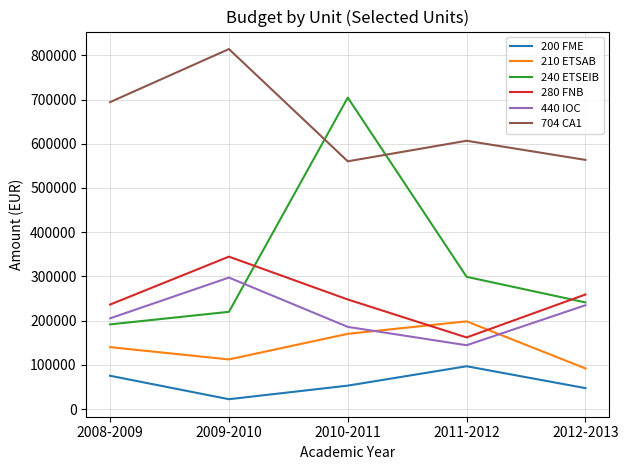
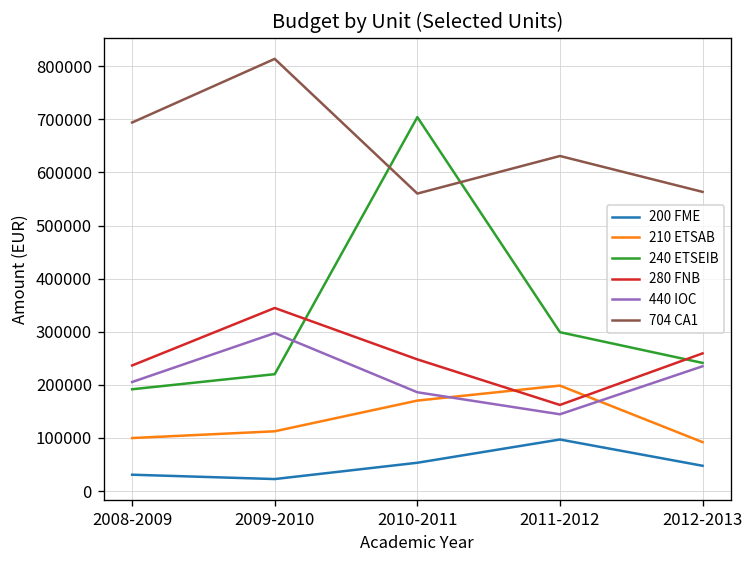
200 FME, 2008-2009: 80000 -> 30000
210 ETSAB, 2008-2009: 140000 -> 100000
704 CA1, 2011-2012: 610000 -> 630000
